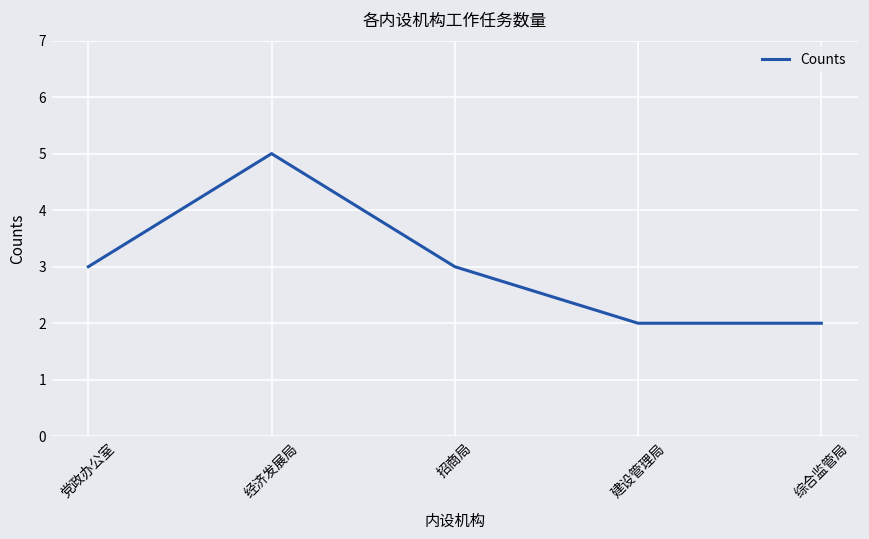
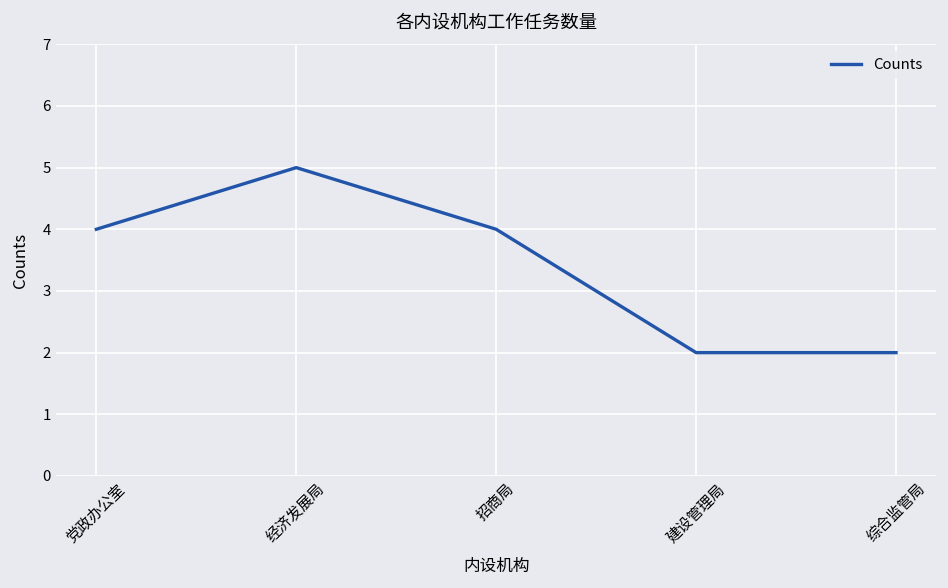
党政办公室: 3 -> 4
招商局: 3 -> 4
